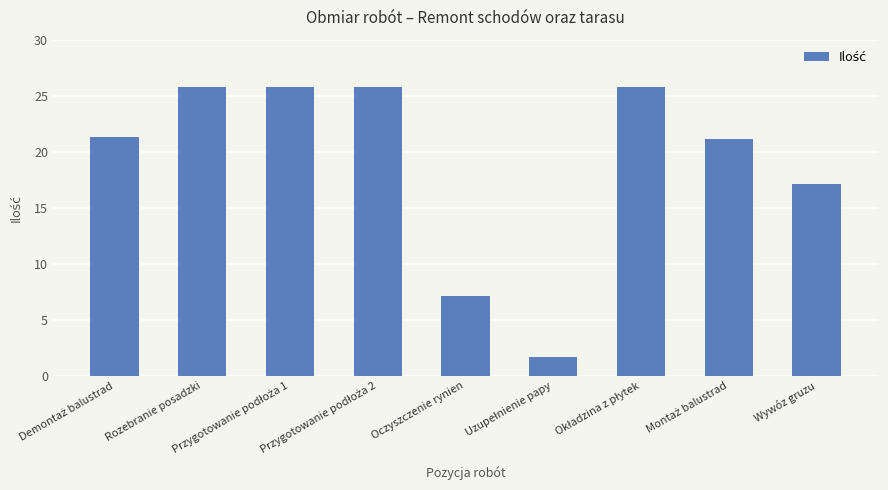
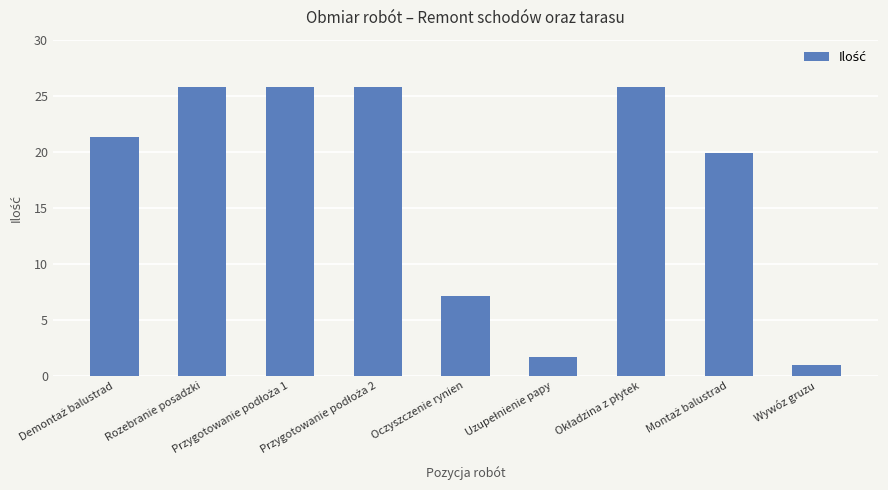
Montaż balustrad: 21.1 -> 19.9
Wywóz gruzu: 17.1 -> 1.0
